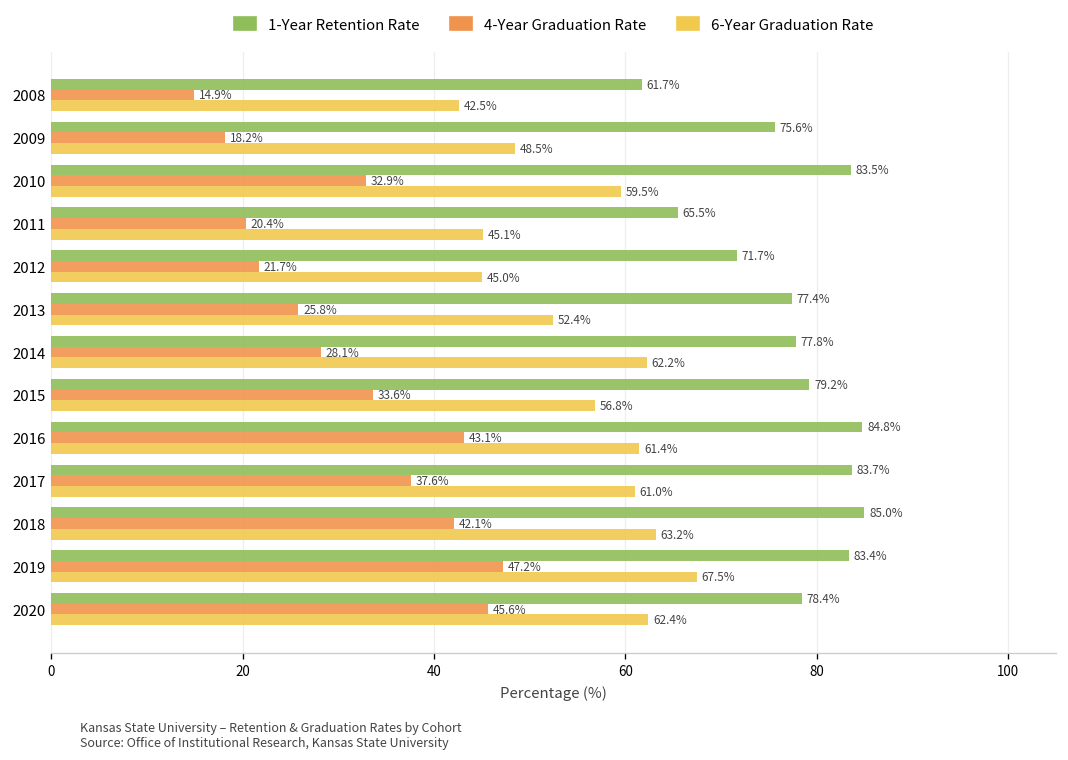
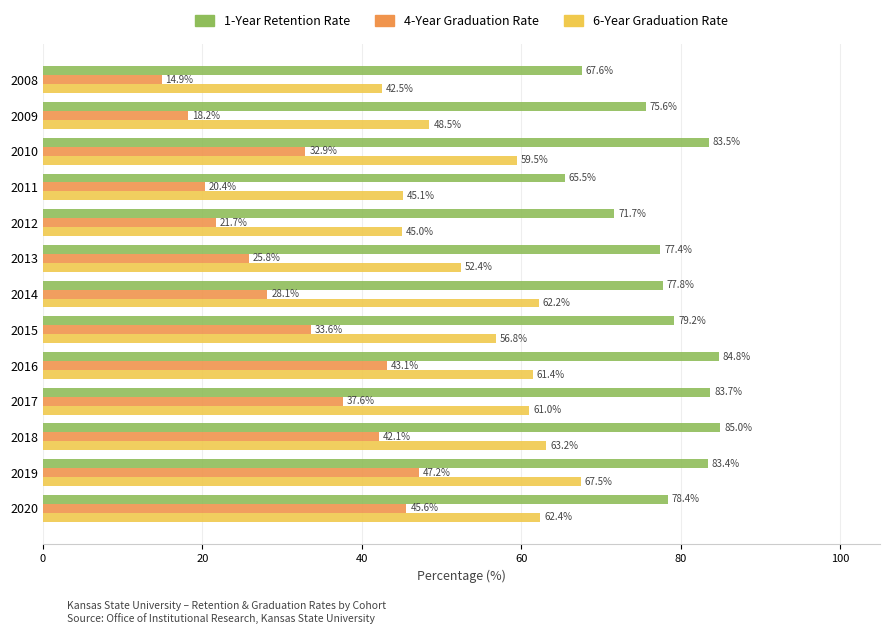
1-Year Retention Rate, 2008: 61.7% -> 67.6%
